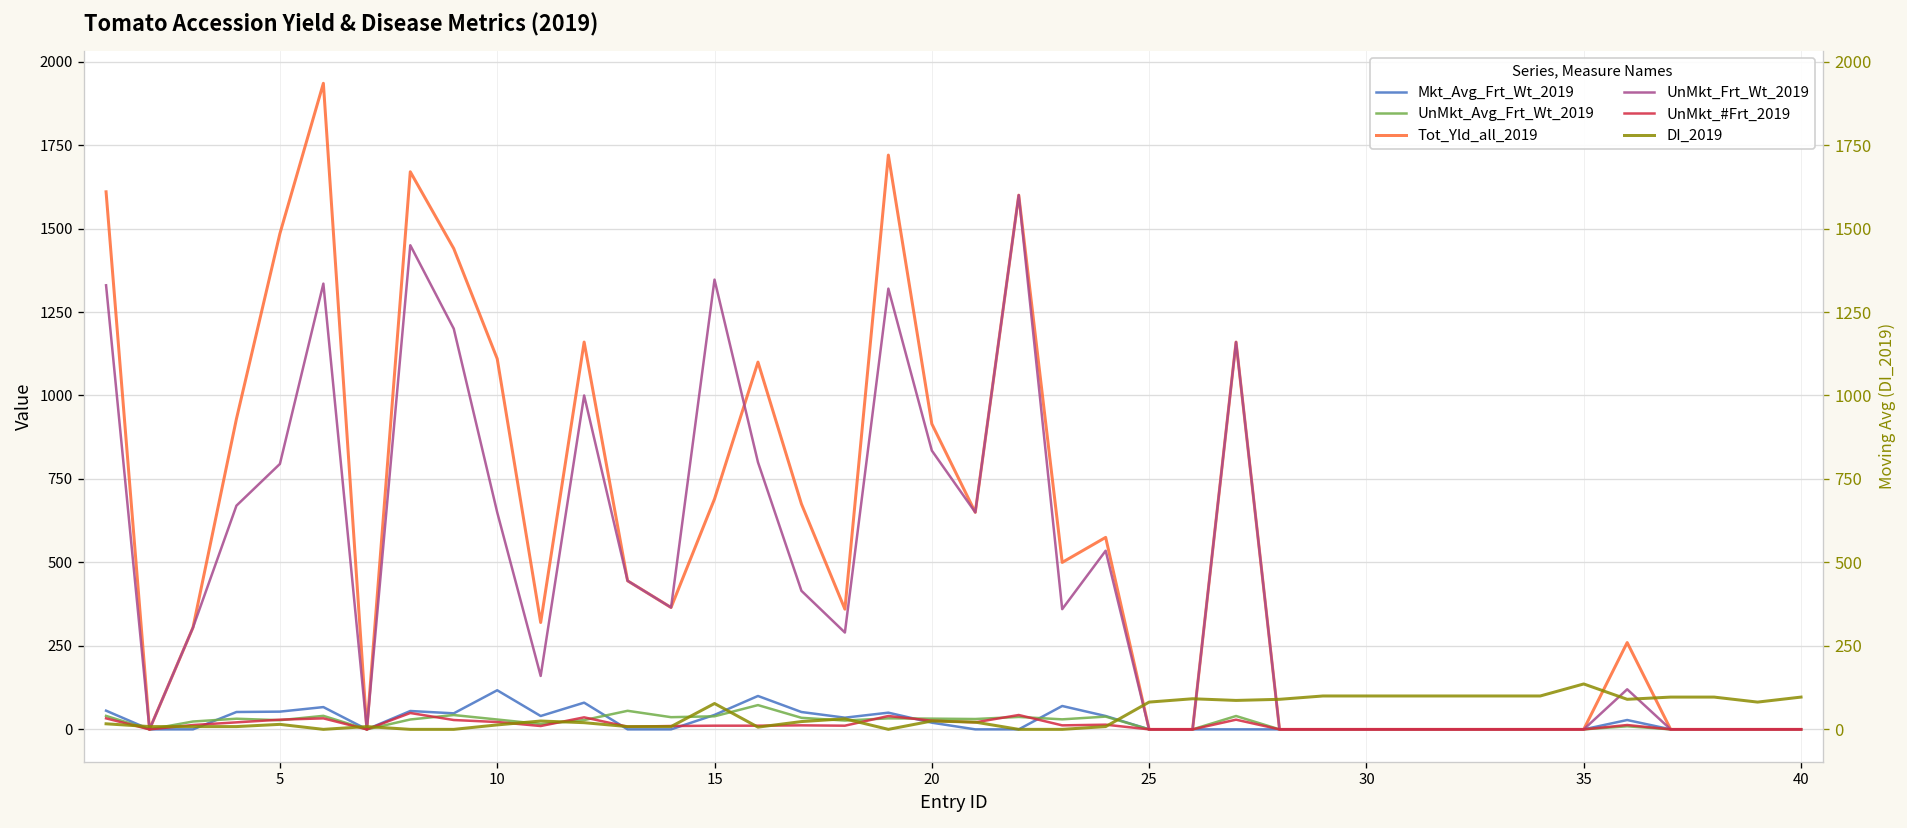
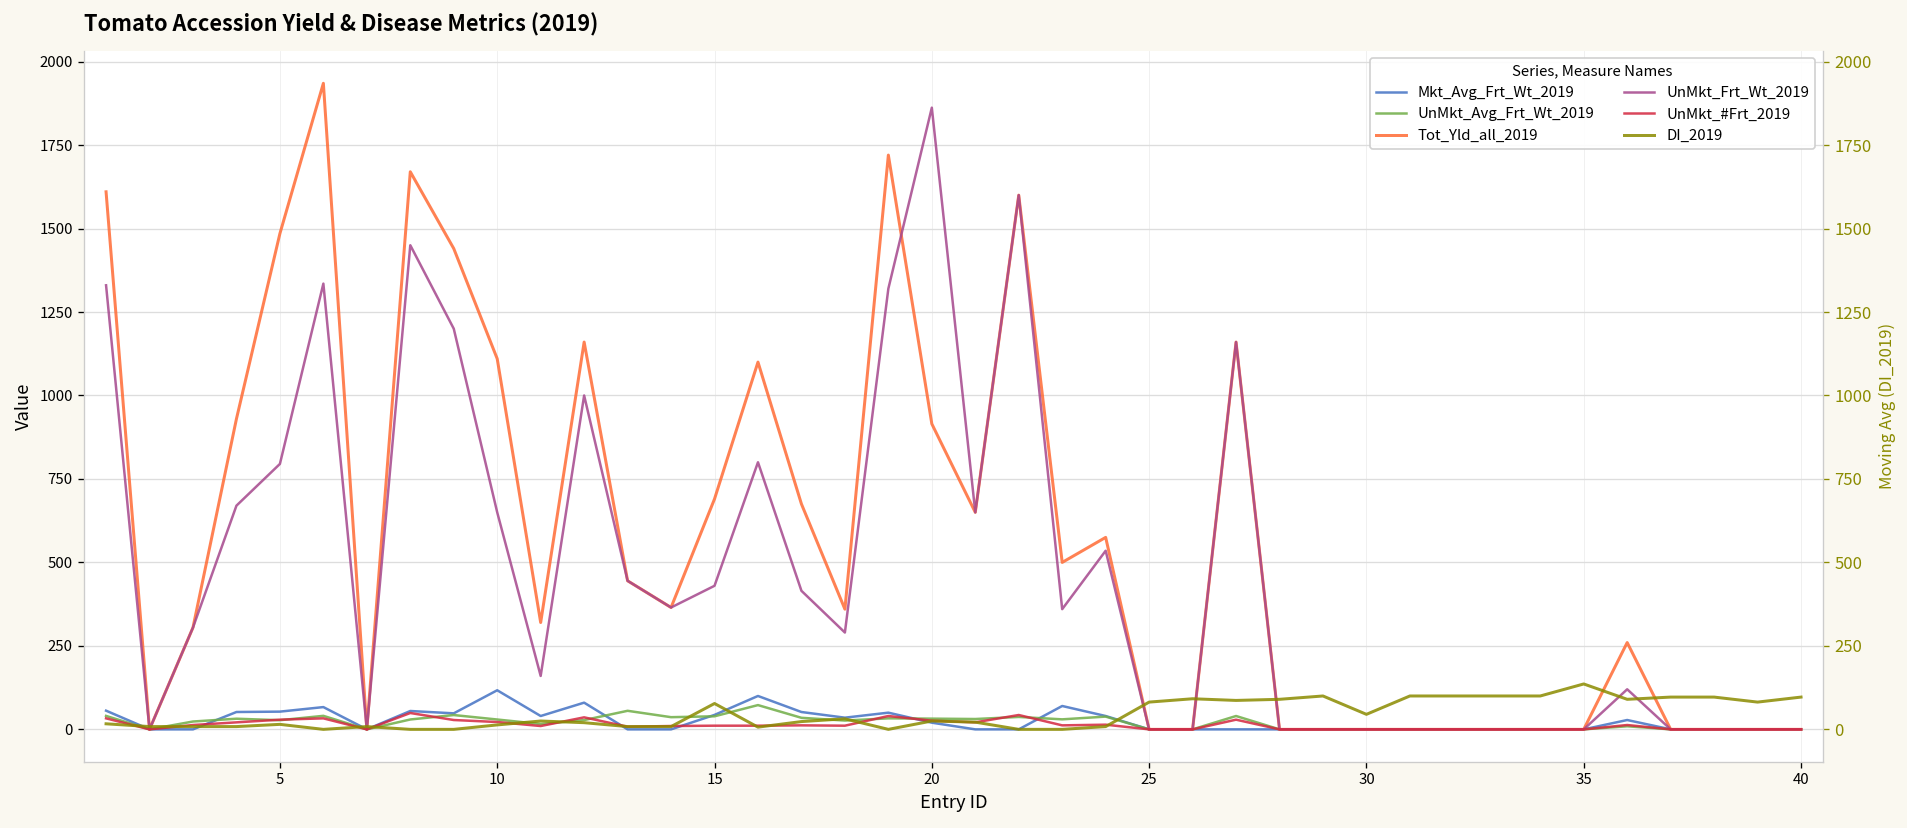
UnMkt_Frt_Wt_2019, 15: 1350 -> 430
UnMkt_Frt_Wt_2019, 20: 840 -> 1860
DI_2019, 30: 100 -> 50
